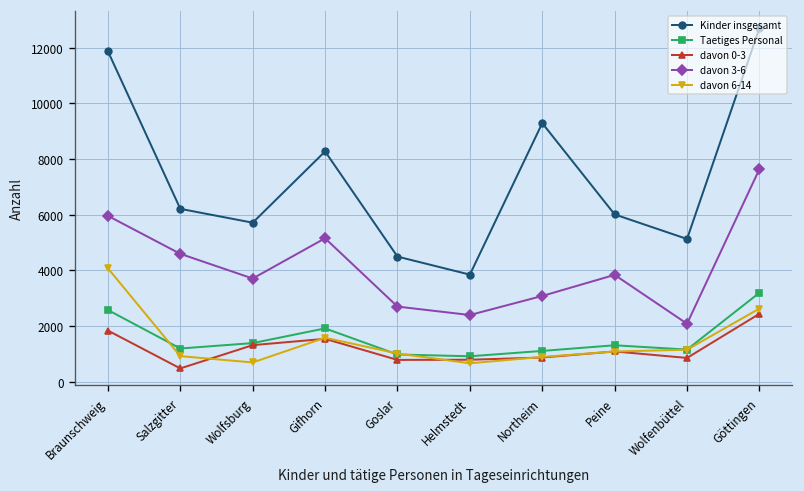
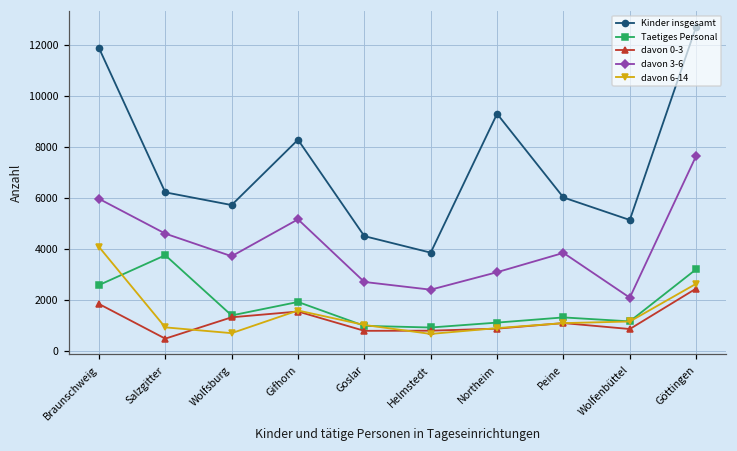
Taetiges Personal, Salzgitter: 1200 -> 3700
